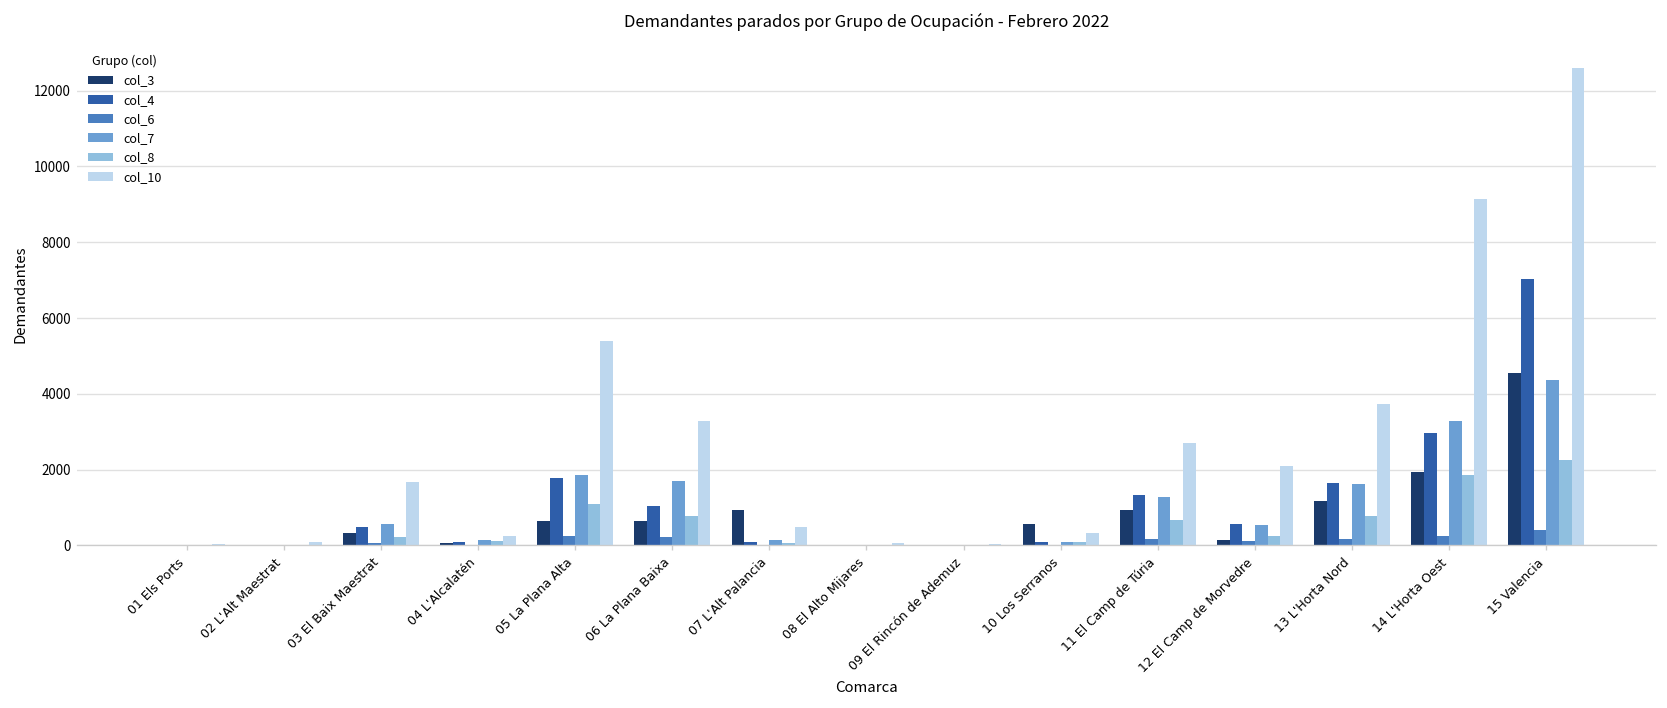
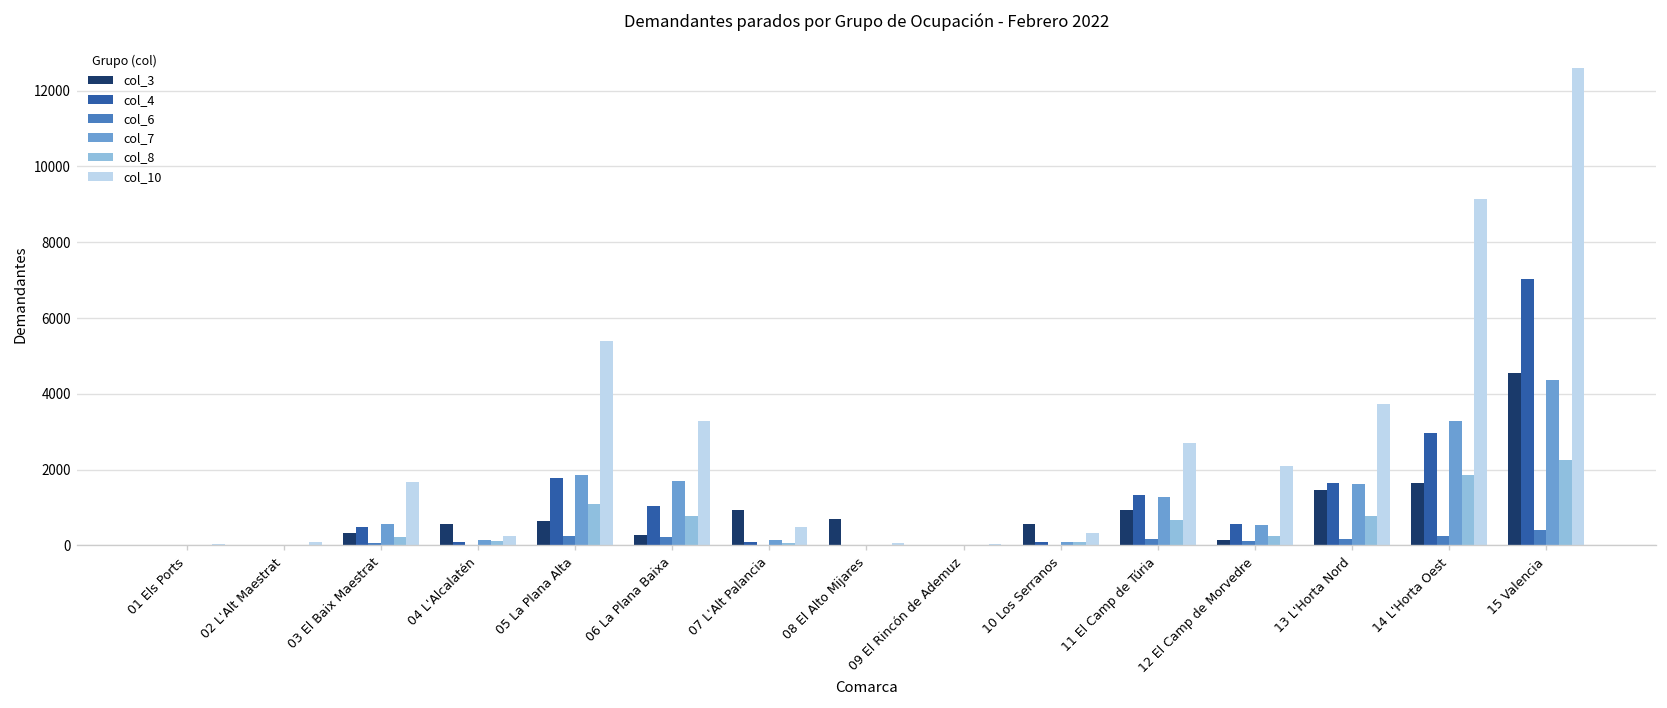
col_3, 04 L'Alcalatén: 100 -> 600
col_3, 06 La Plana Baixa: 600 -> 300
col_3, 08 El Alto Mijares: 0 -> 700
col_3, 13 L'Horta Nord: 1200 -> 1500
col_3, 14 L'Horta Oest: 1900 -> 1700
